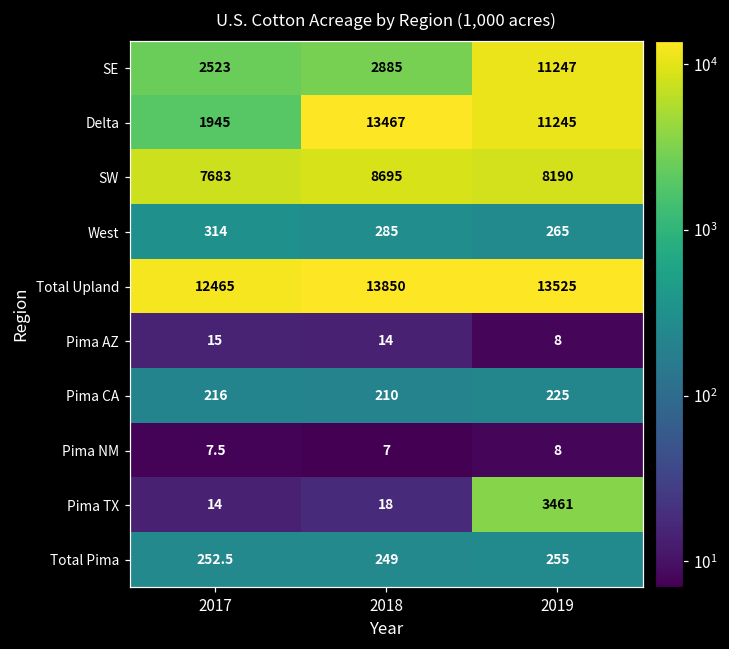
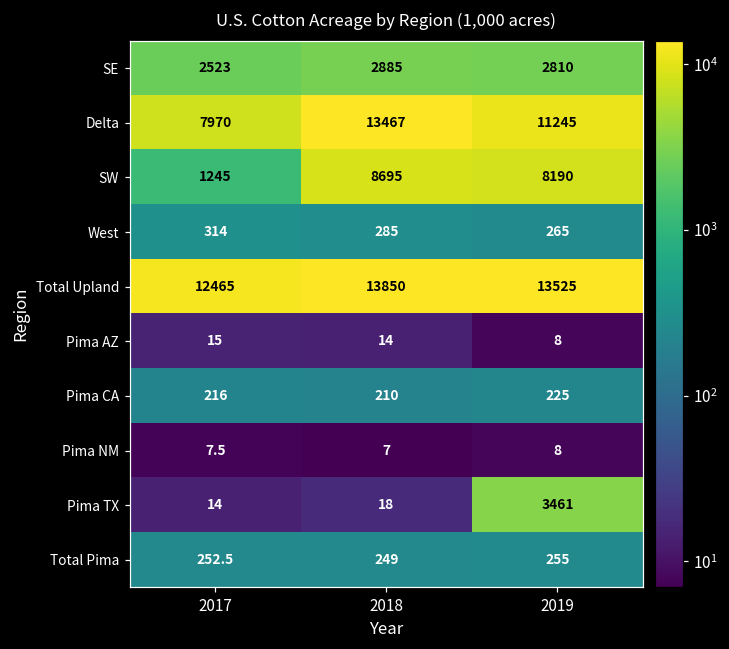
SE, 2019: 11247 -> 2810
Delta, 2017: 1945 -> 7970
SW, 2017: 7683 -> 1245
